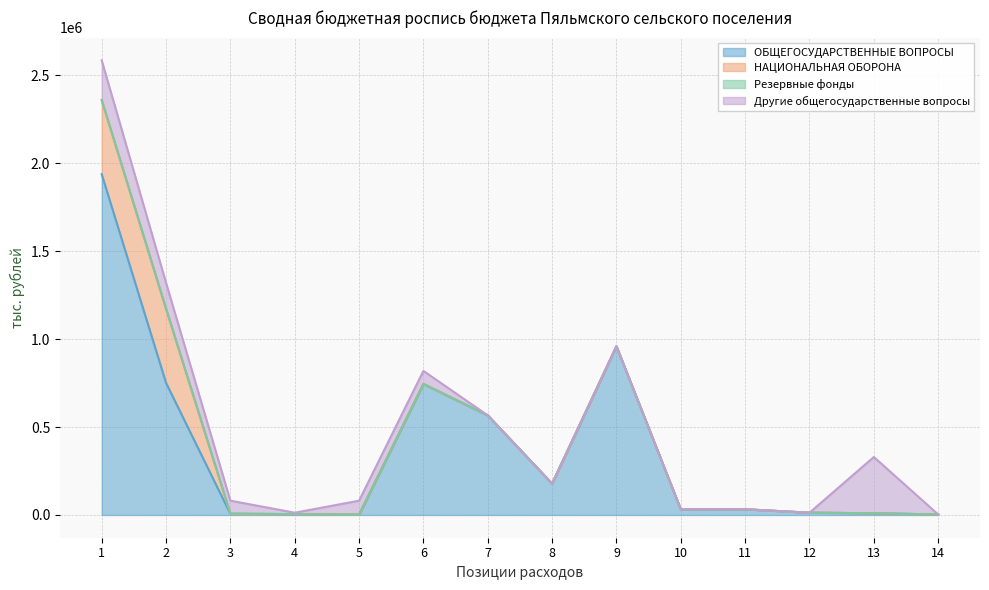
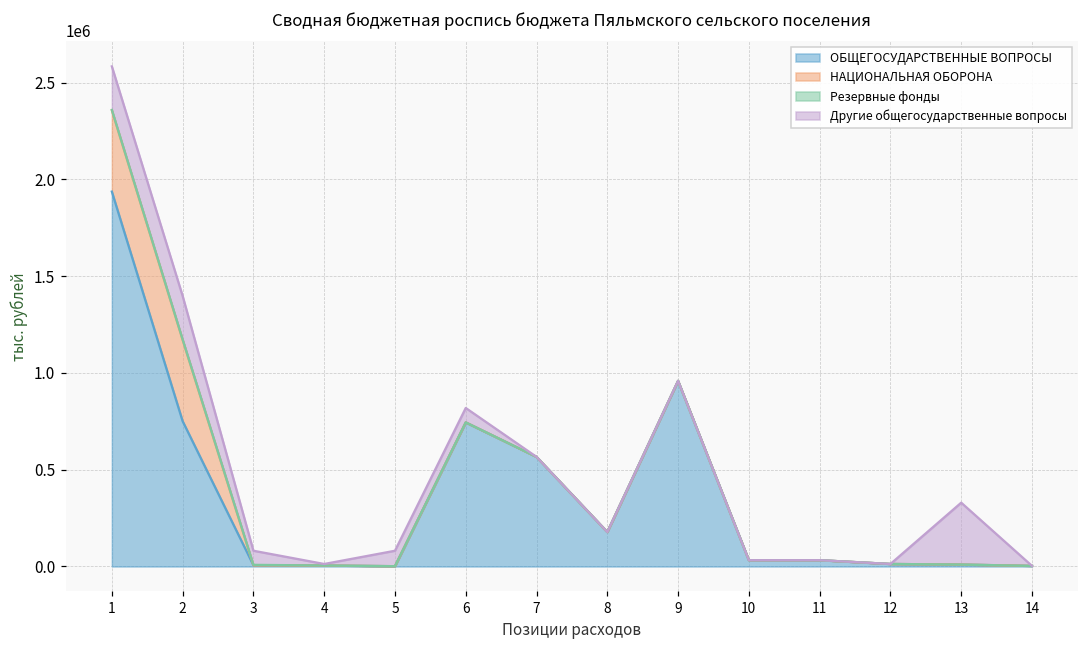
Другие общегосударственные вопросы, 2: 150000 -> 230000
